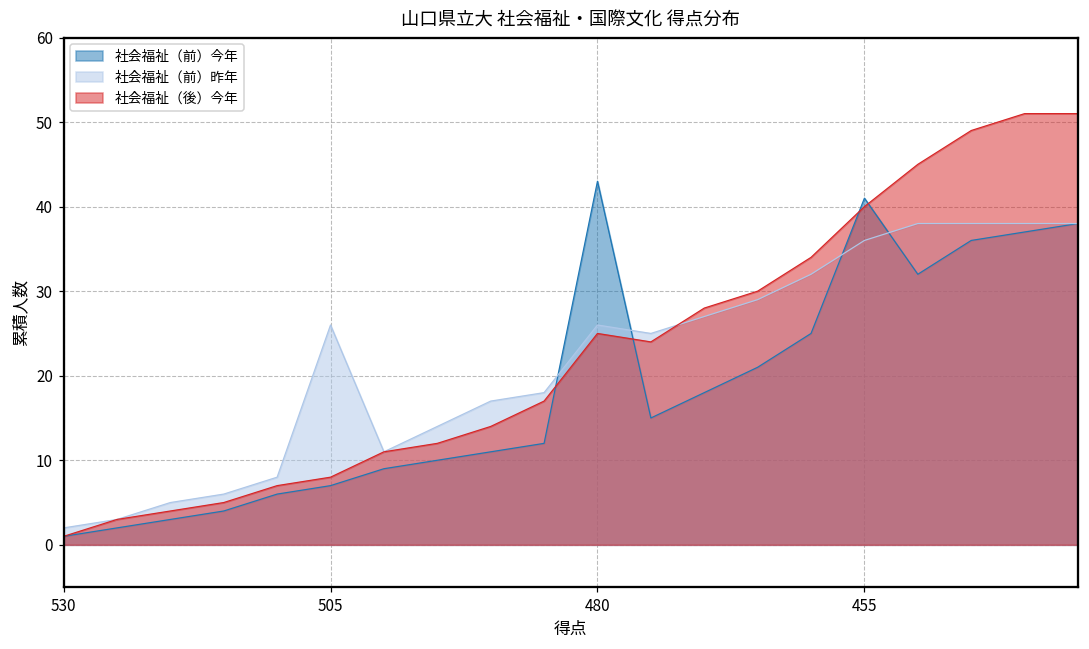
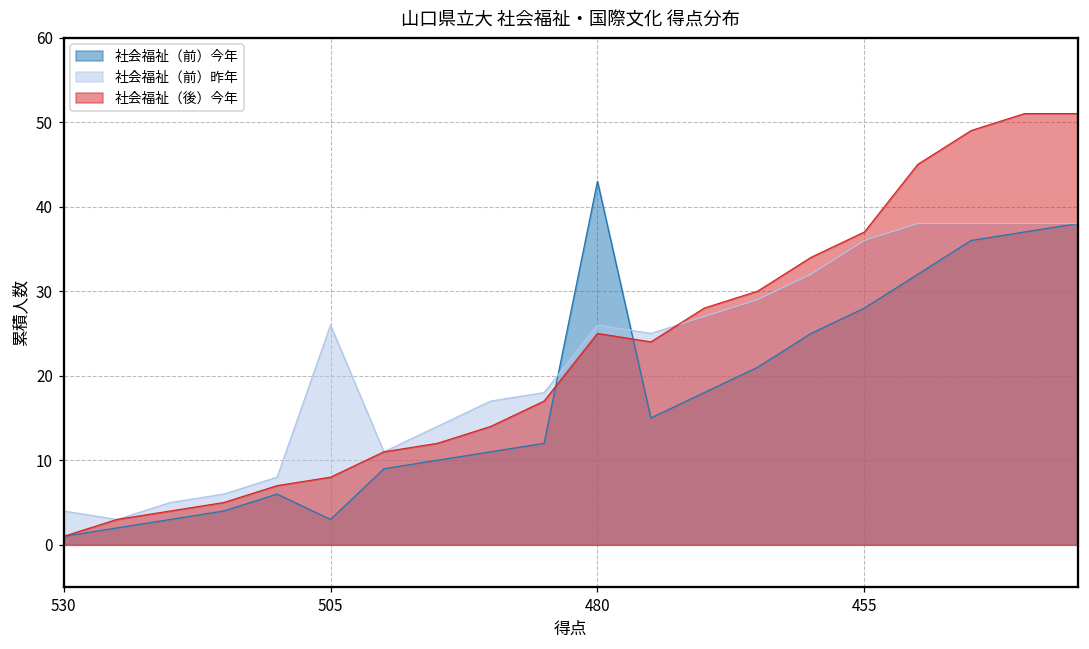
社会福祉（前）昨年, 530: 2 -> 4
社会福祉（前）今年, 505: 7 -> 3
社会福祉（前）今年, 455: 41 -> 28
社会福祉（後）今年, 455: 40 -> 37
